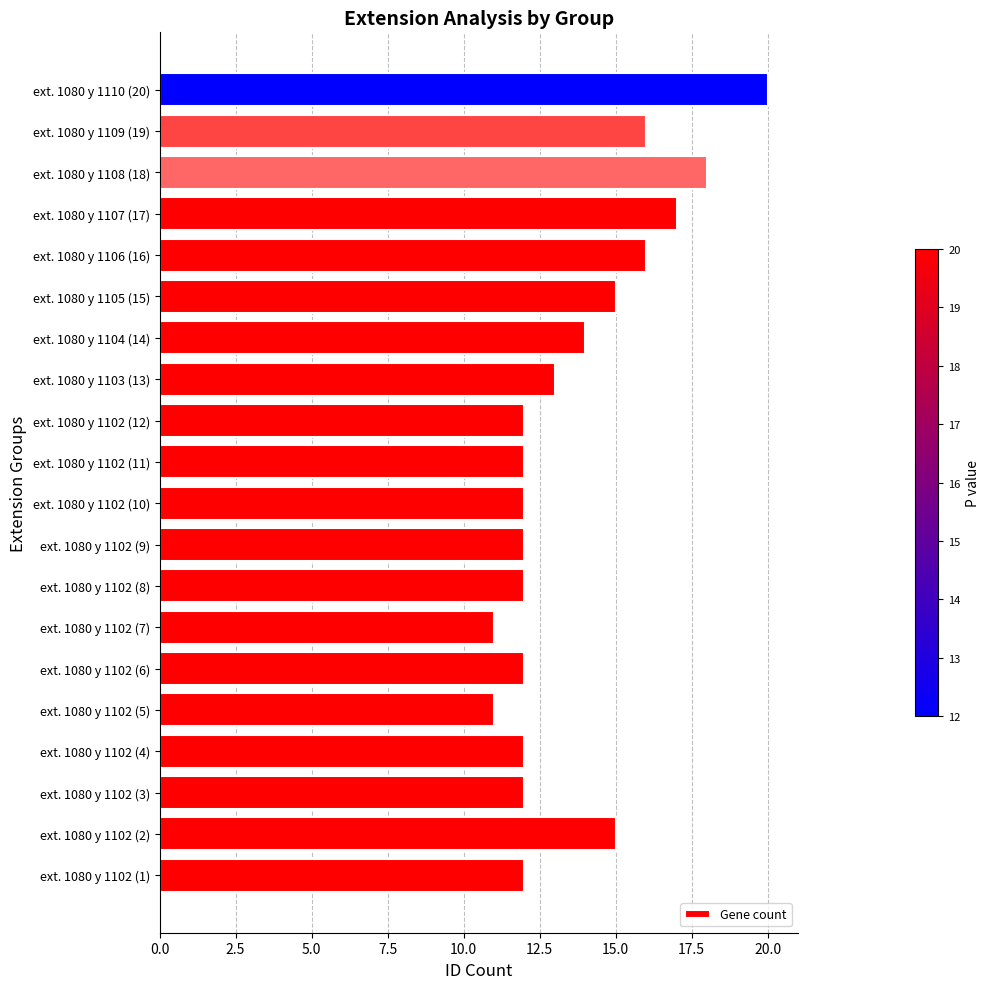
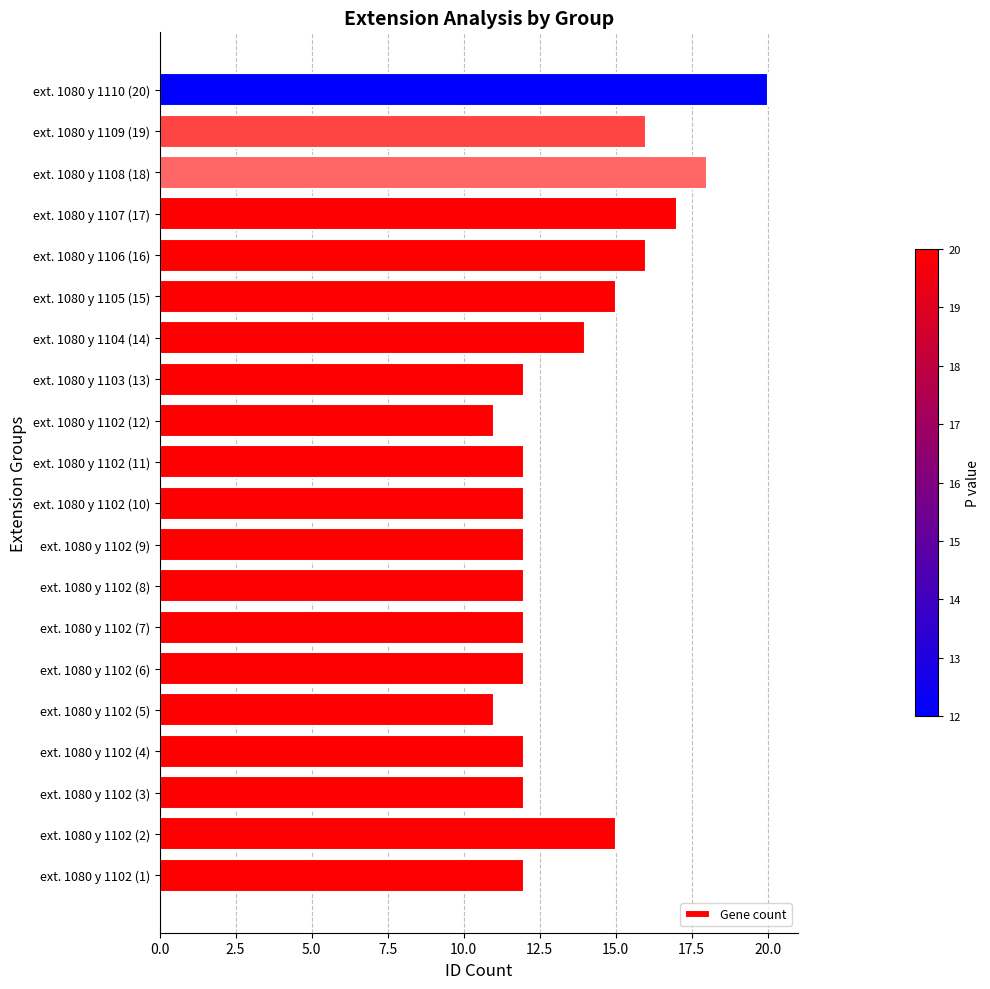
ext. 1080 y 1103 (13): 13 -> 12
ext. 1080 y 1102 (12): 12 -> 11
ext. 1080 y 1102 (7): 11 -> 12
